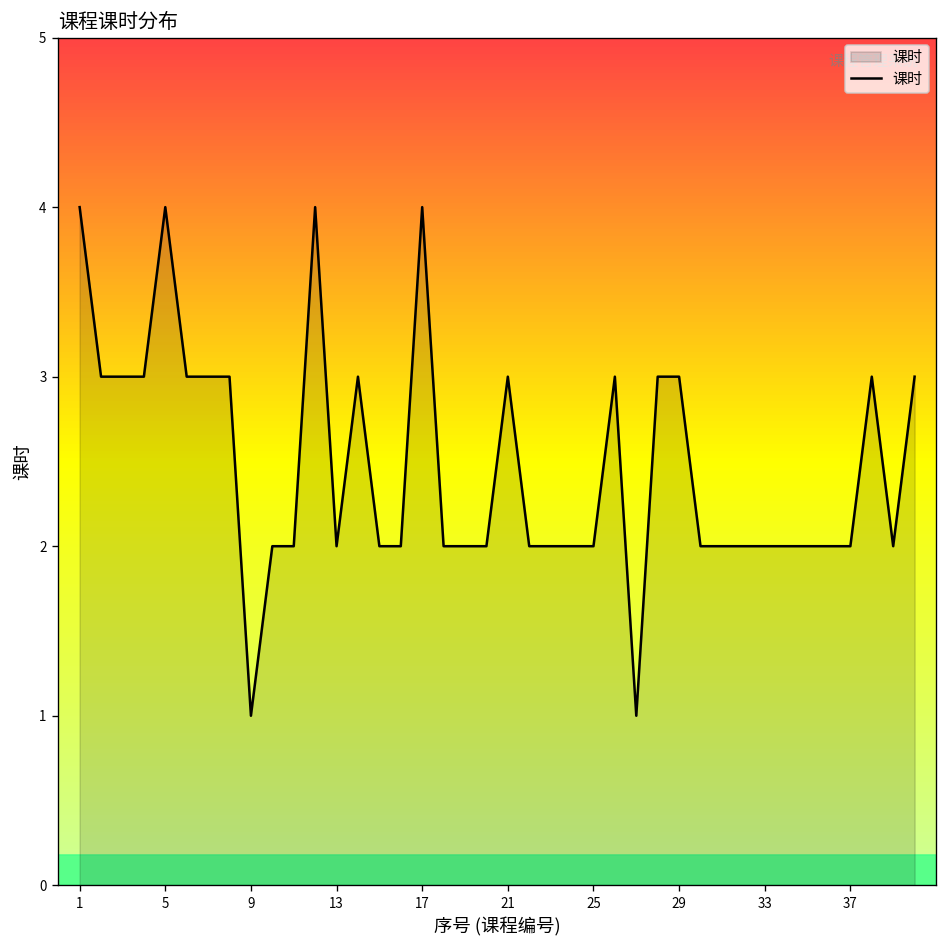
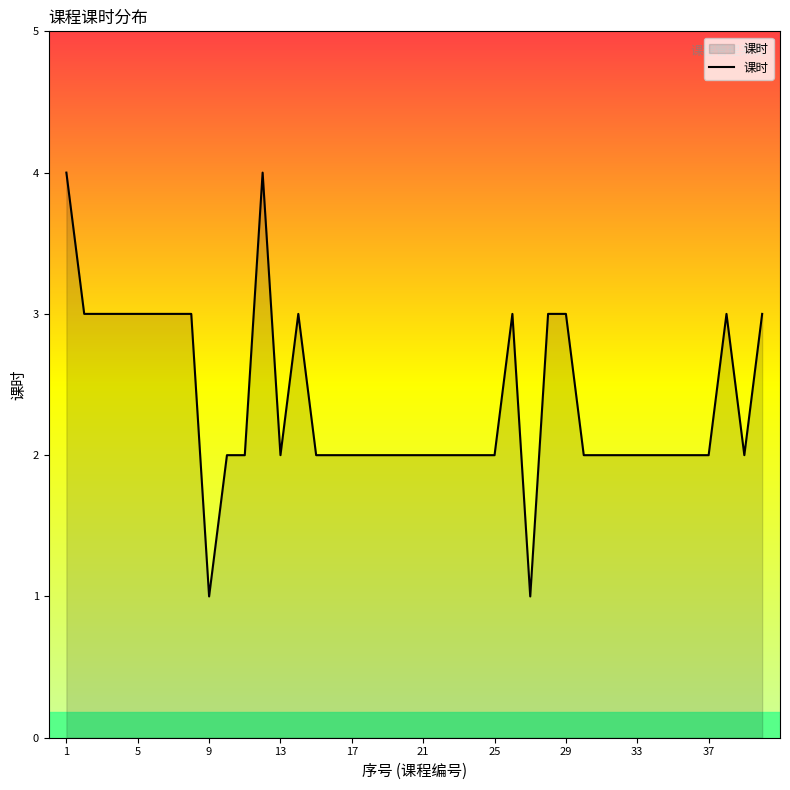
5: 4 -> 3
17: 4 -> 2
21: 3 -> 2
